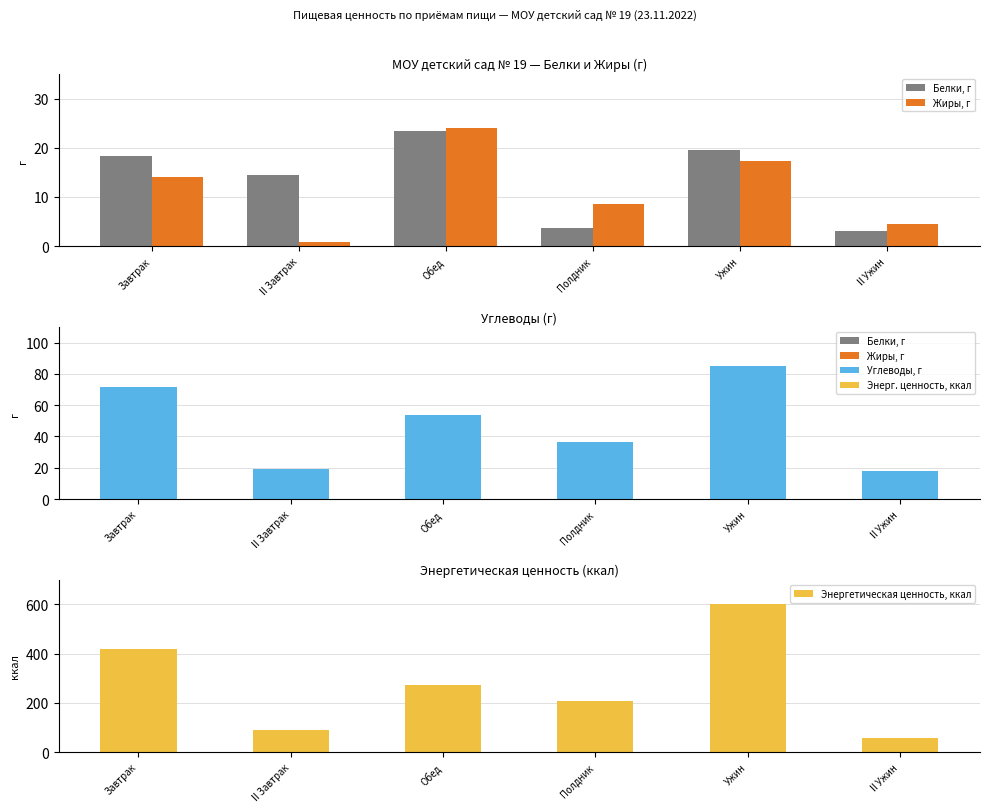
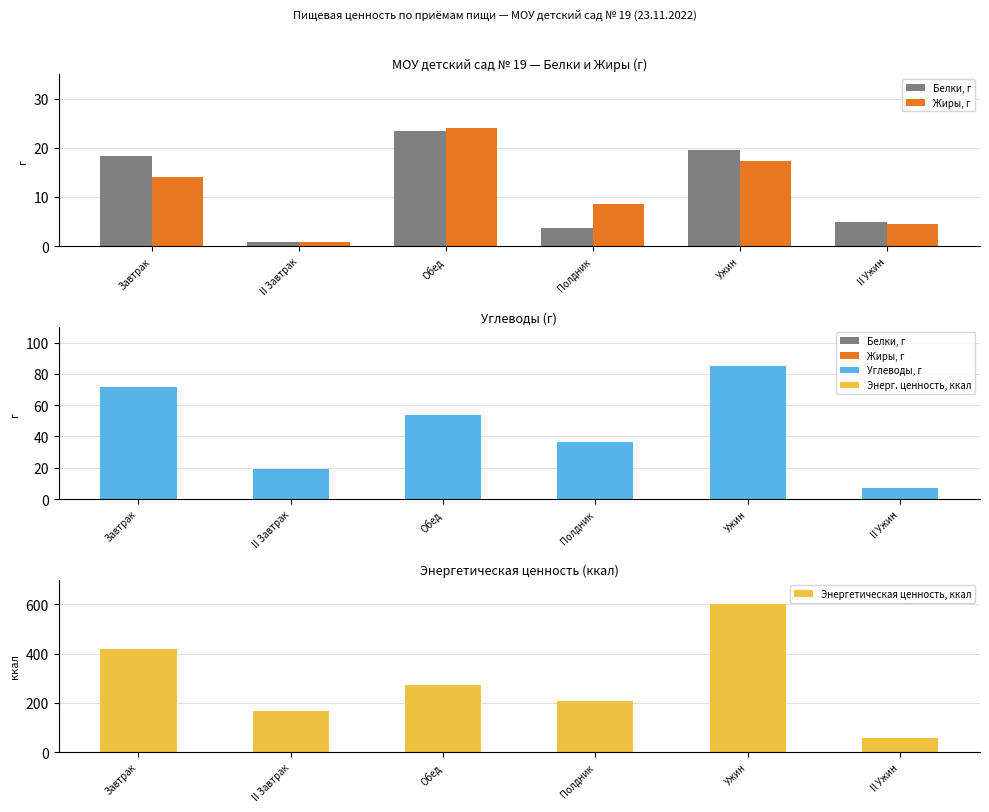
МОУ детский сад № 19 — Белки и Жиры (г), Белки, г, II Завтрак: 15 -> 1
МОУ детский сад № 19 — Белки и Жиры (г), Белки, г, II Ужин: 3 -> 5
Углеводы (г), II Ужин: 18 -> 7
Энергетическая ценность (ккал), II Завтрак: 90 -> 170
